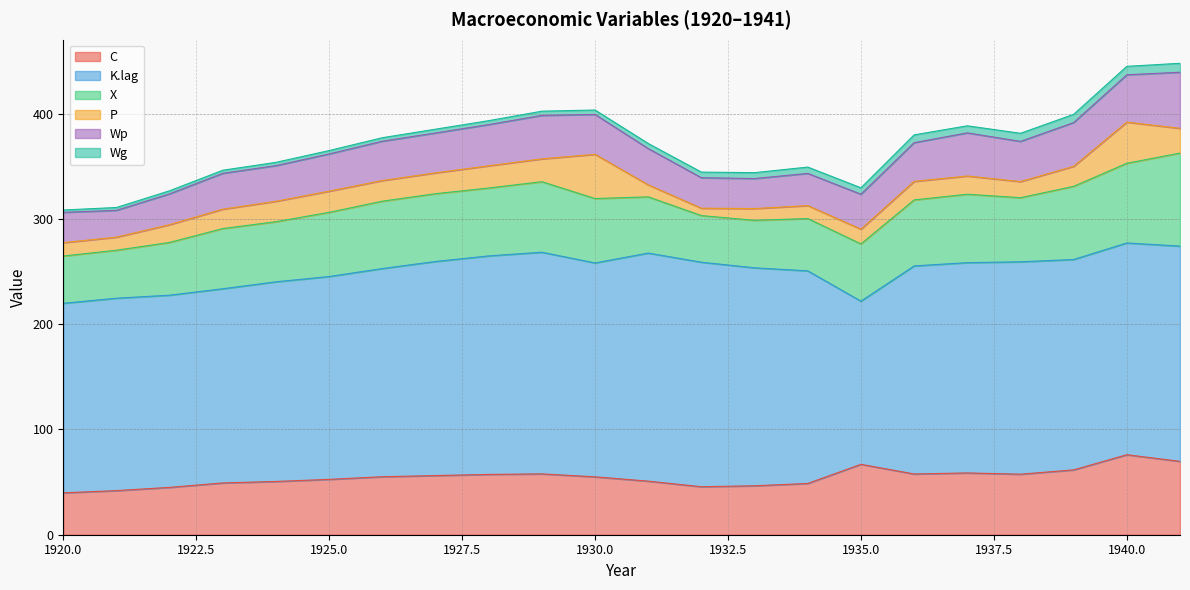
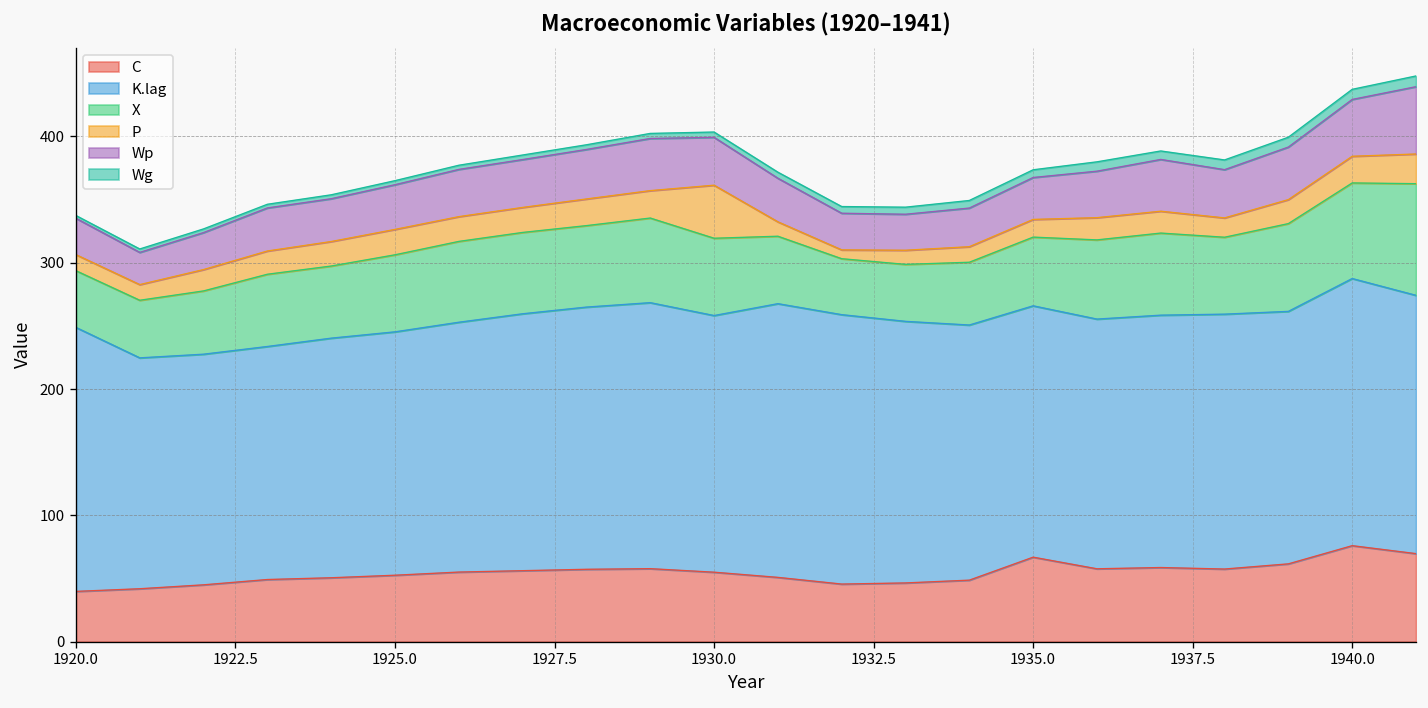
K.lag, 1920.0: 180 -> 209
K.lag, 1935.0: 155 -> 199
K.lag, 1940.0: 201 -> 212
P, 1940.0: 39 -> 21
